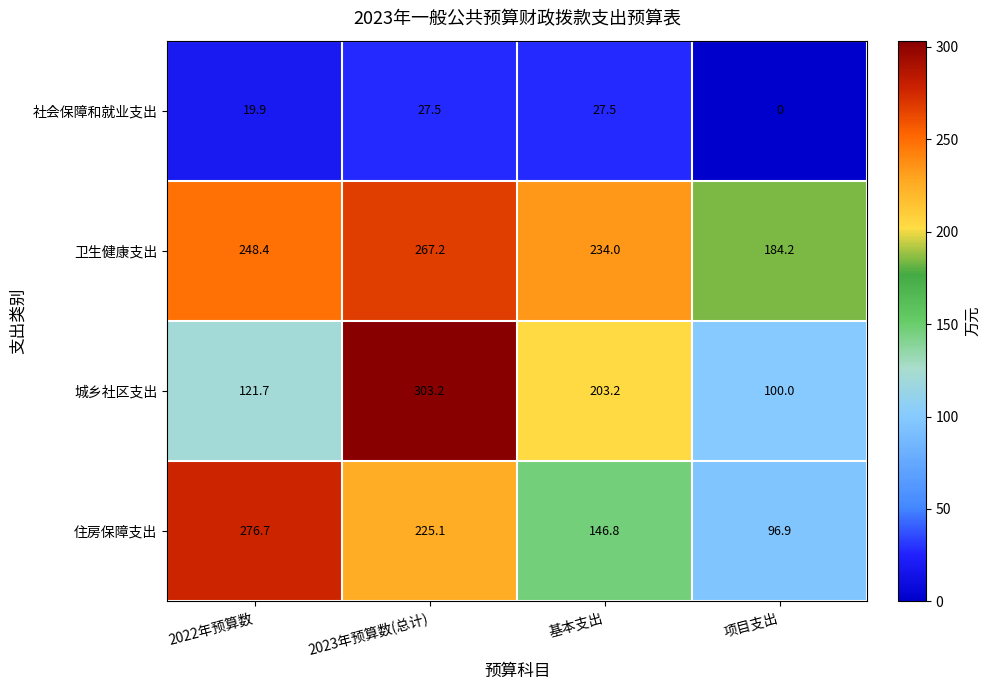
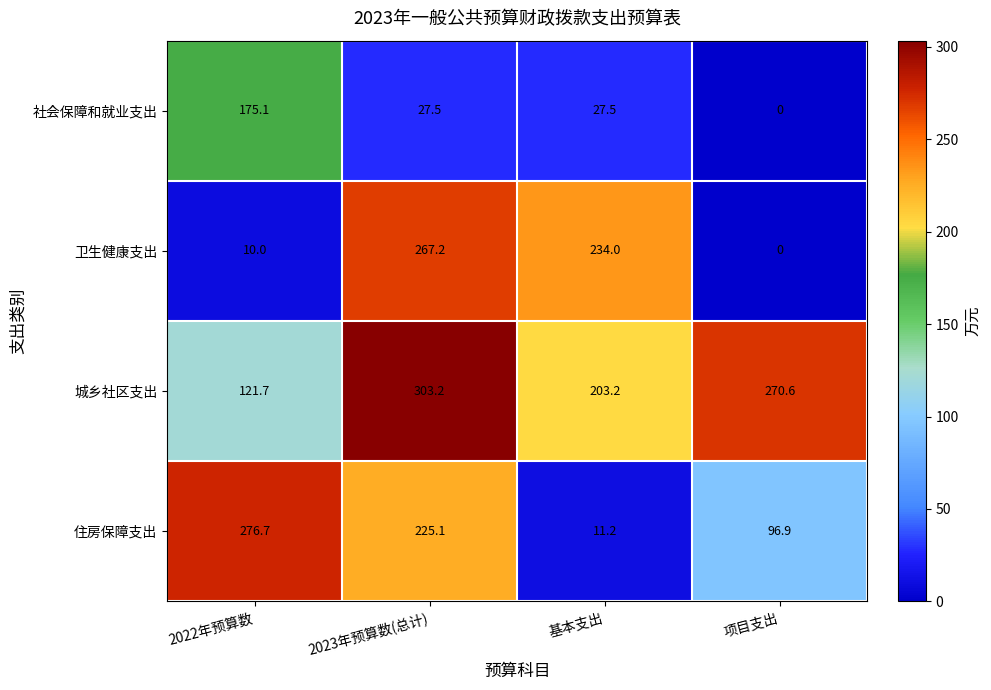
社会保障和就业支出, 2022年预算数: 19.9 -> 175.1
卫生健康支出, 2022年预算数: 248.4 -> 10.0
卫生健康支出, 项目支出: 184.2 -> 0
城乡社区支出, 项目支出: 100.0 -> 270.6
住房保障支出, 基本支出: 146.8 -> 11.2
